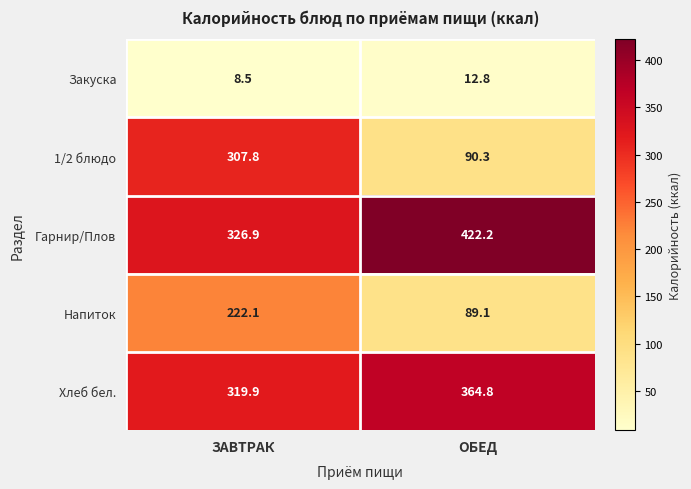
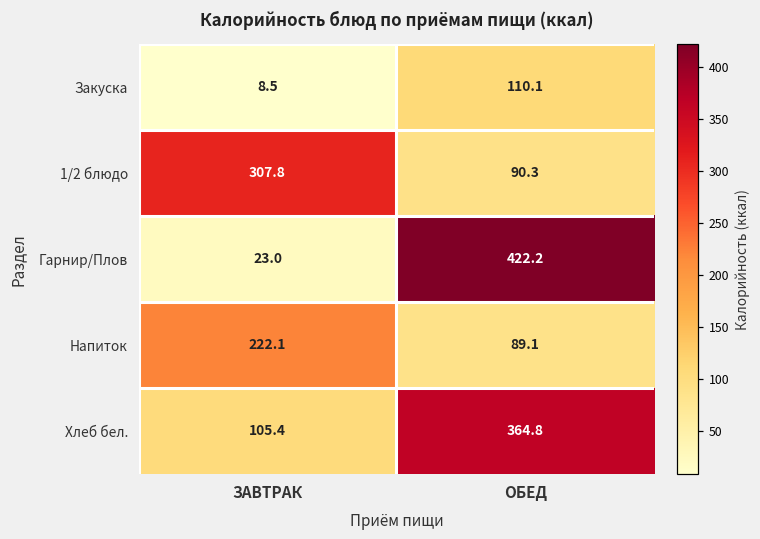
Закуска, ОБЕД: 12.8 -> 110.1
Гарнир/Плов, ЗАВТРАК: 326.9 -> 23.0
Хлеб бел., ЗАВТРАК: 319.9 -> 105.4
